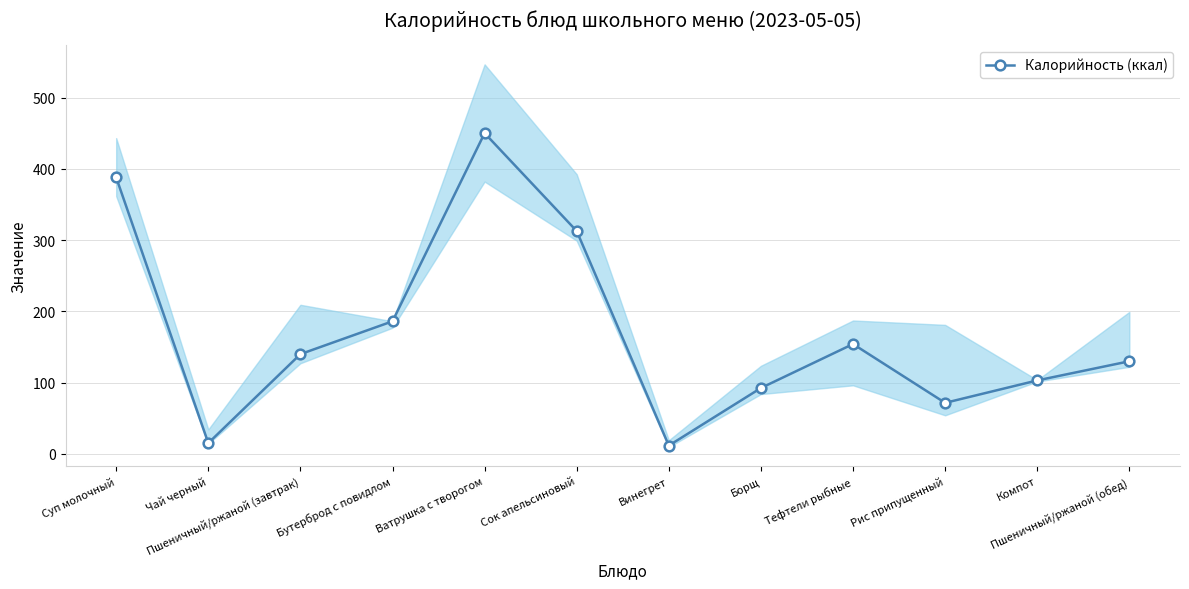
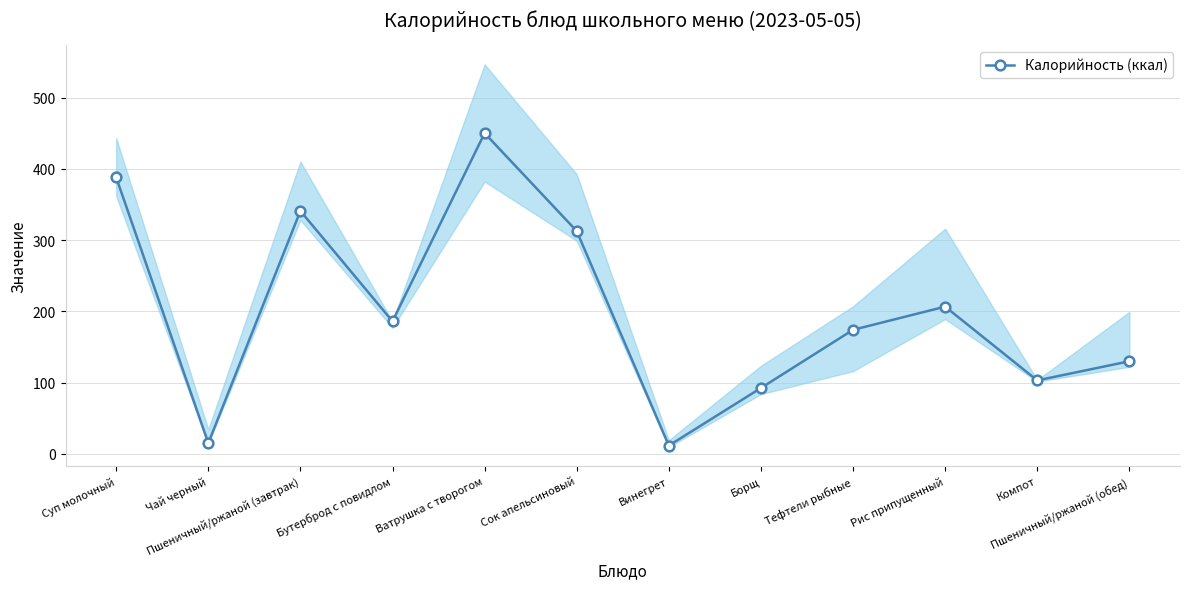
Калорийность (ккал), Пшеничный/ржаной (завтрак): 140 -> 340
Калорийность (ккал), Тефтели рыбные: 150 -> 170
Калорийность (ккал), Рис припущенный: 70 -> 210
